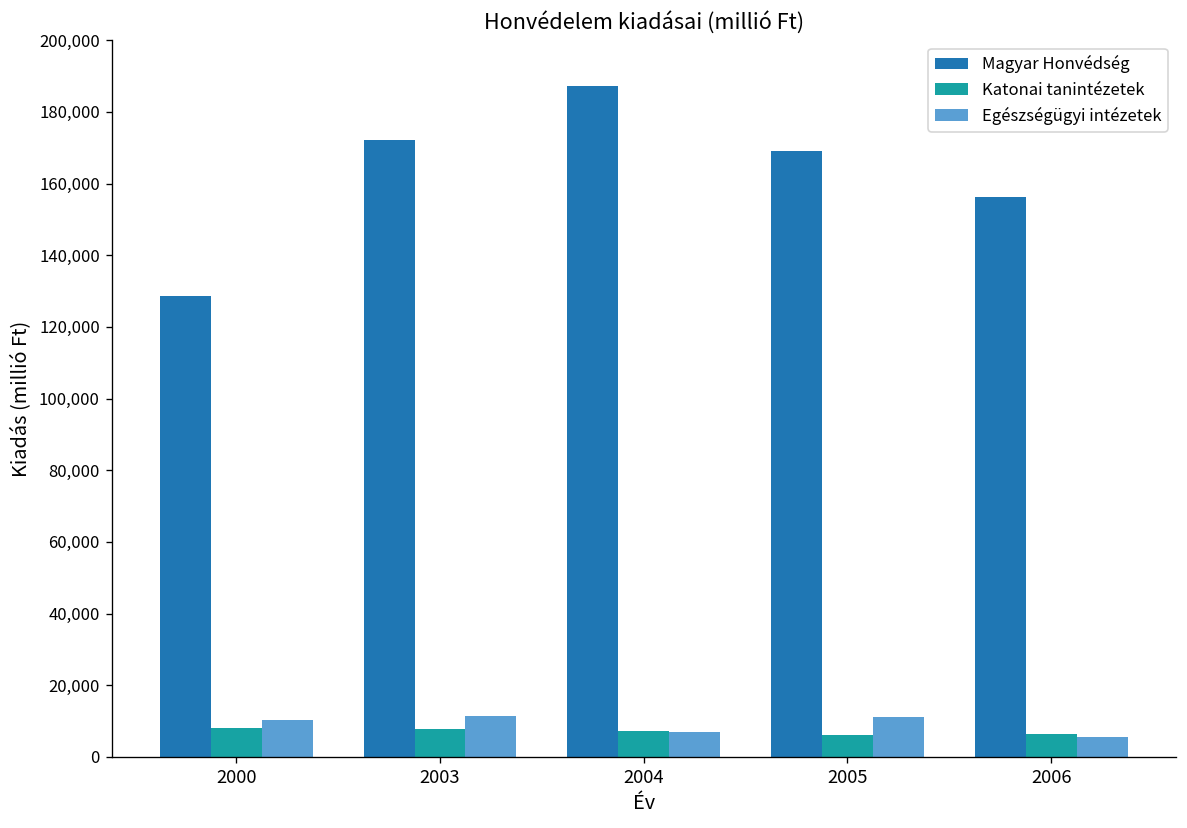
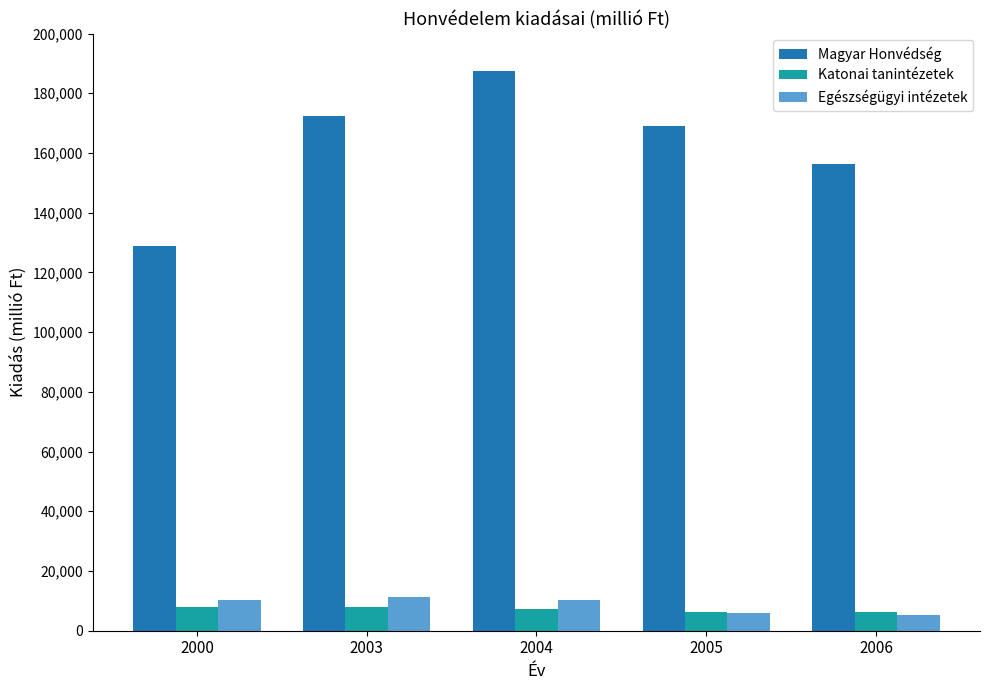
Egészségügyi intézetek, 2004: 7,000 -> 10,000
Egészségügyi intézetek, 2005: 11,000 -> 6,000
